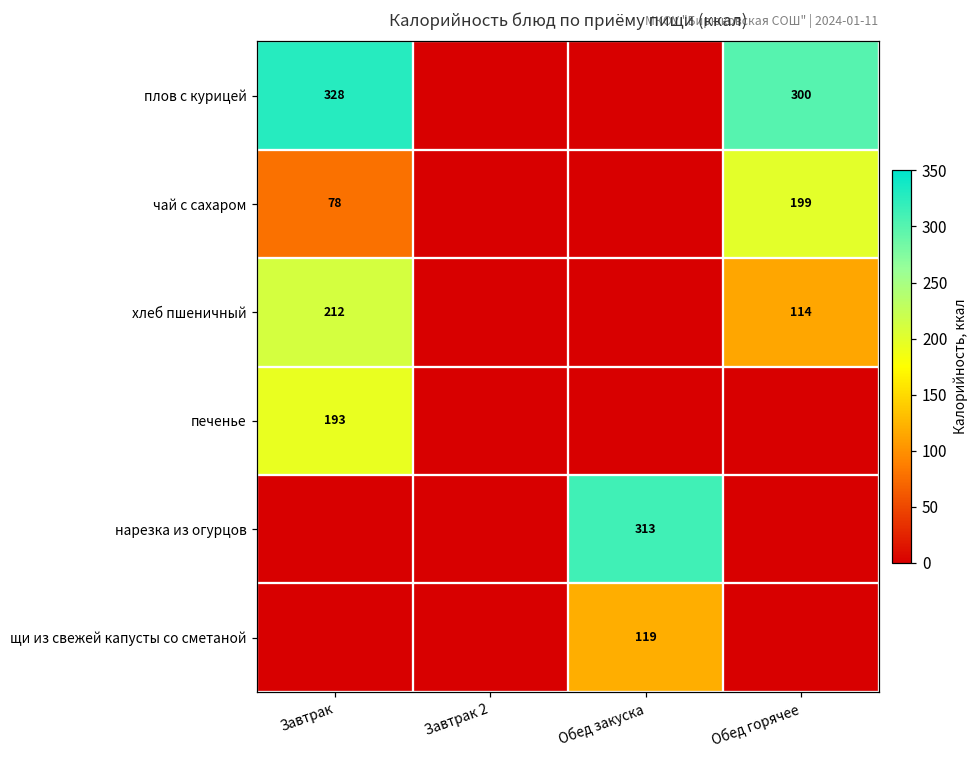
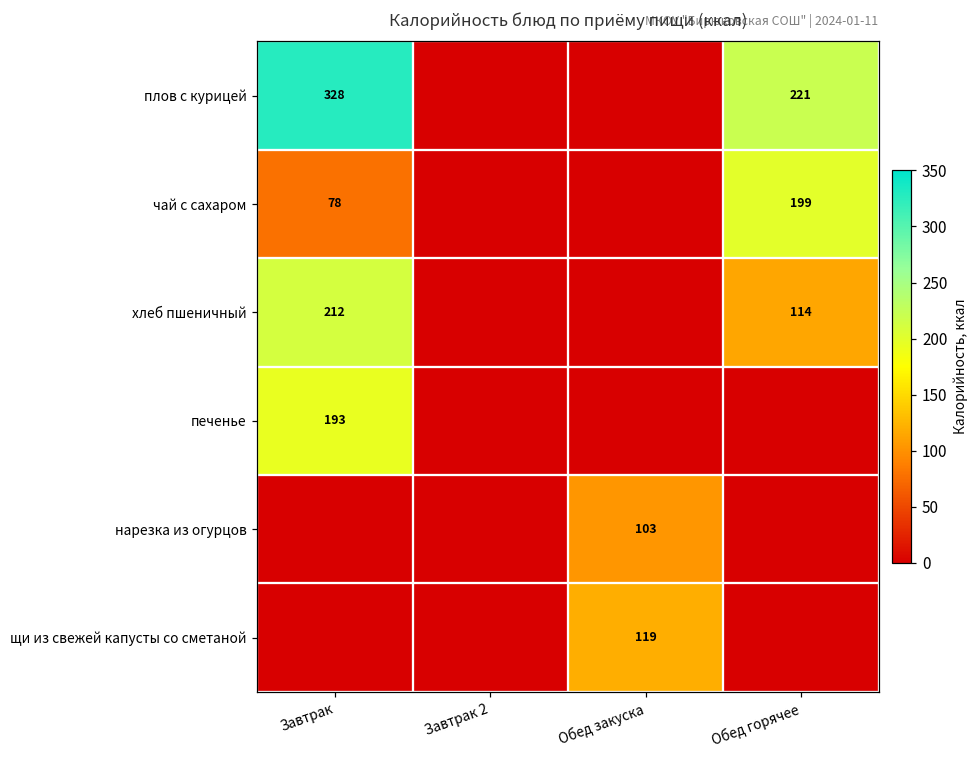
плов с курицей, Обед горячее: 300 -> 221
нарезка из огурцов, Обед закуска: 313 -> 103
